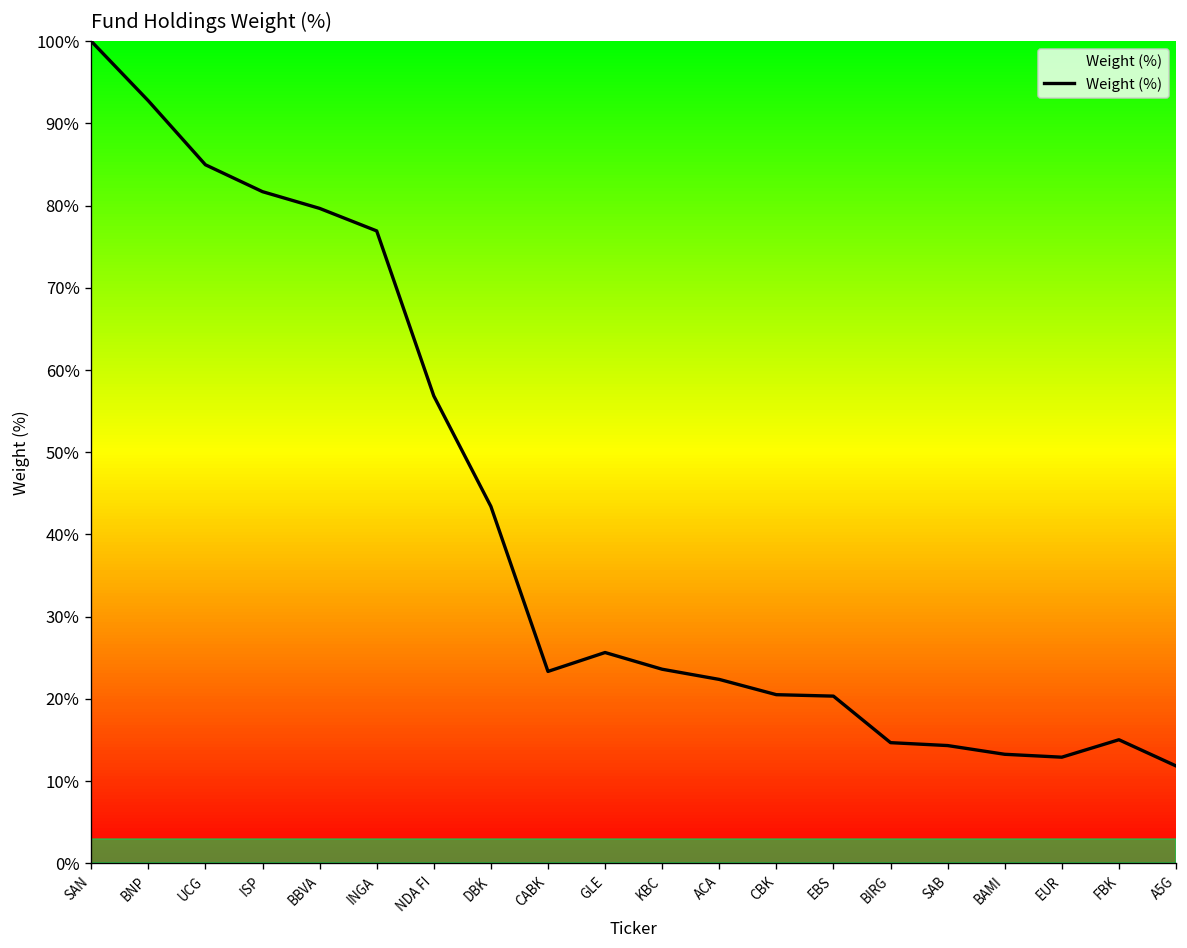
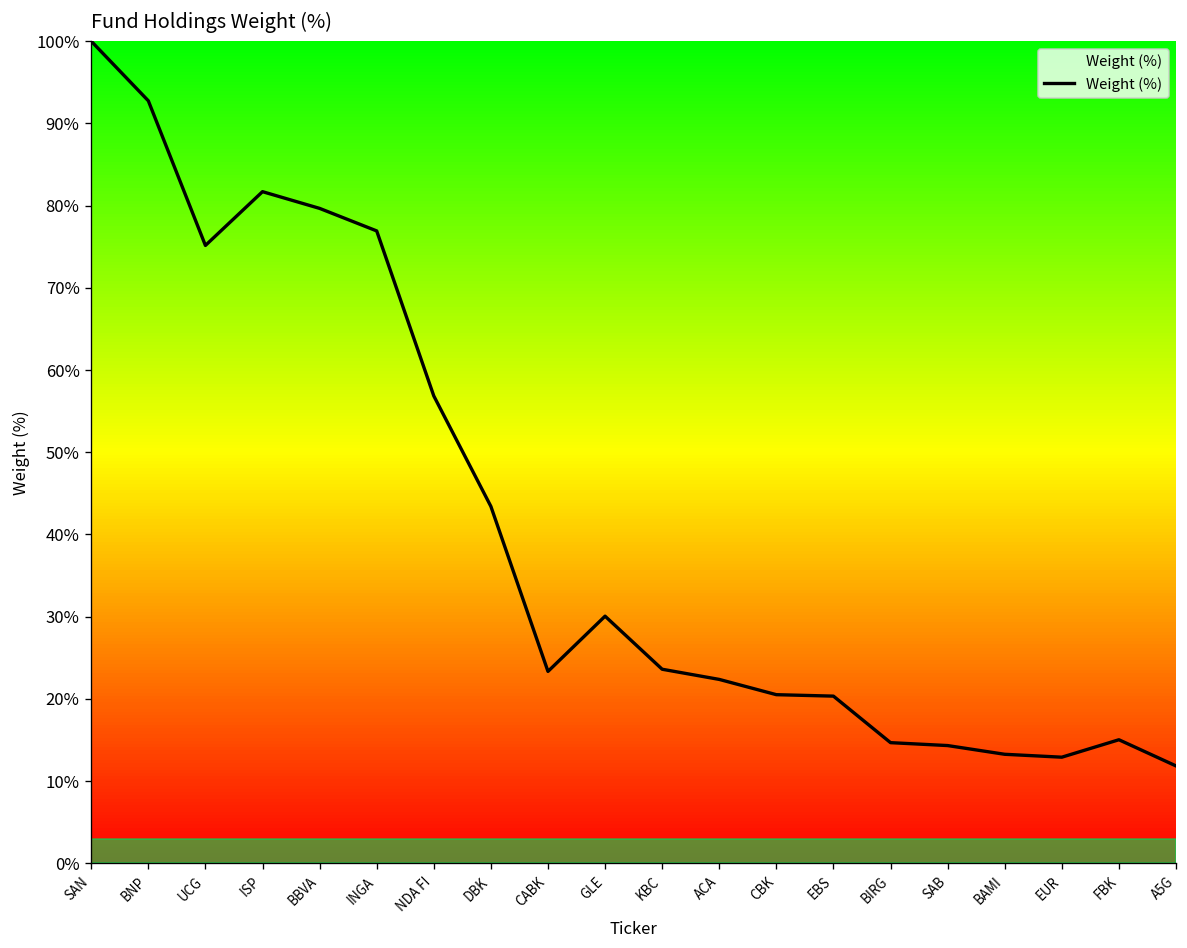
UCG: 85% -> 75%
GLE: 26% -> 30%
